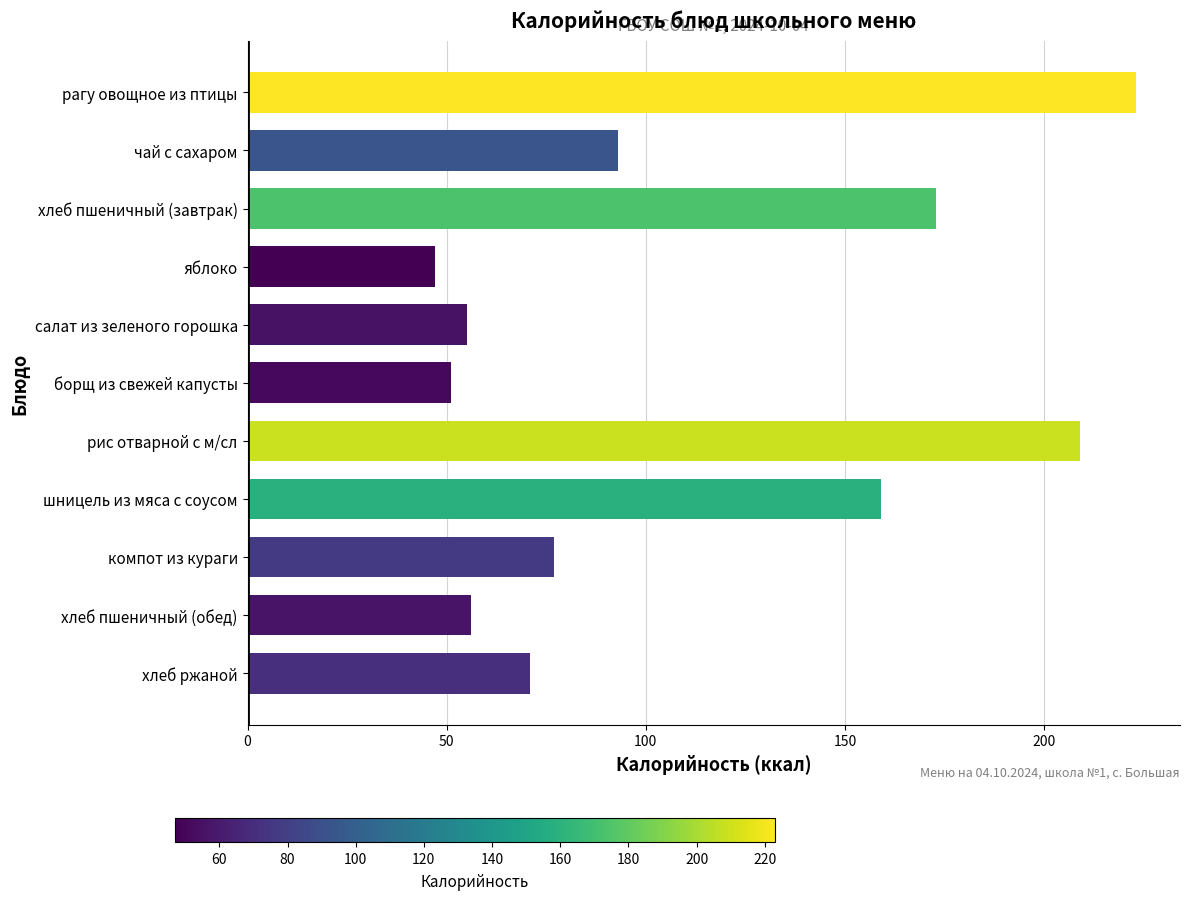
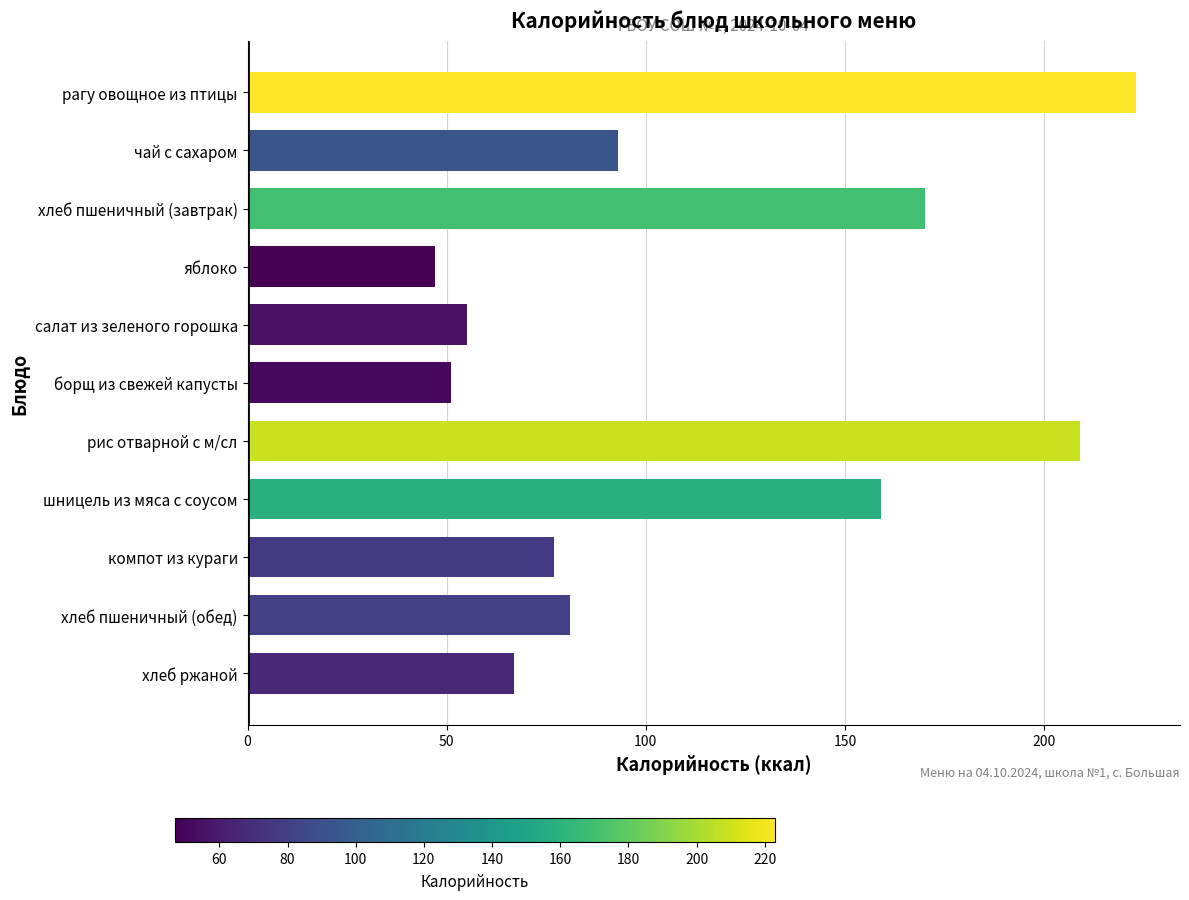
хлеб пшеничный (завтрак): 173 -> 170
хлеб пшеничный (обед): 56 -> 81
хлеб ржаной: 71 -> 67
